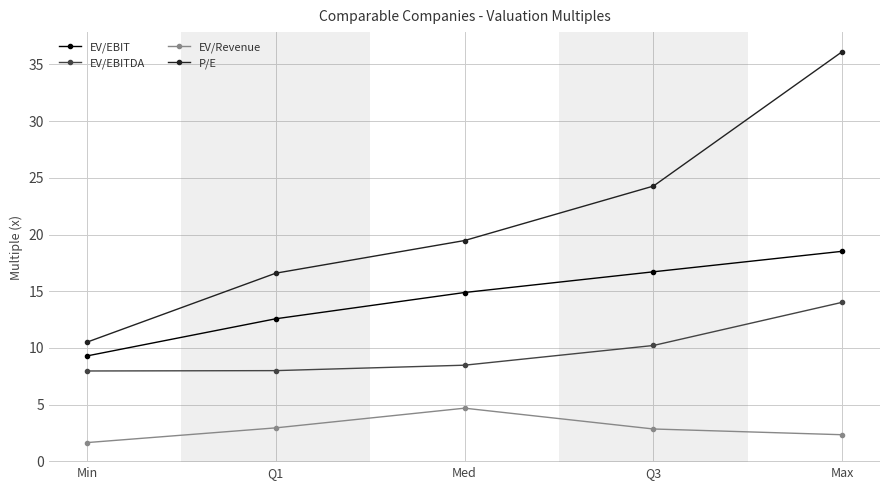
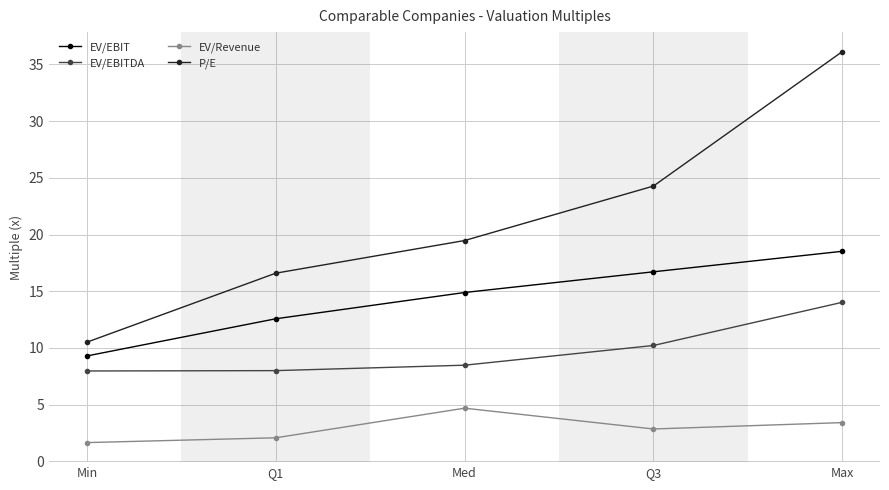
EV/Revenue, Q1: 3.0 -> 2.1
EV/Revenue, Max: 2.3 -> 3.4
